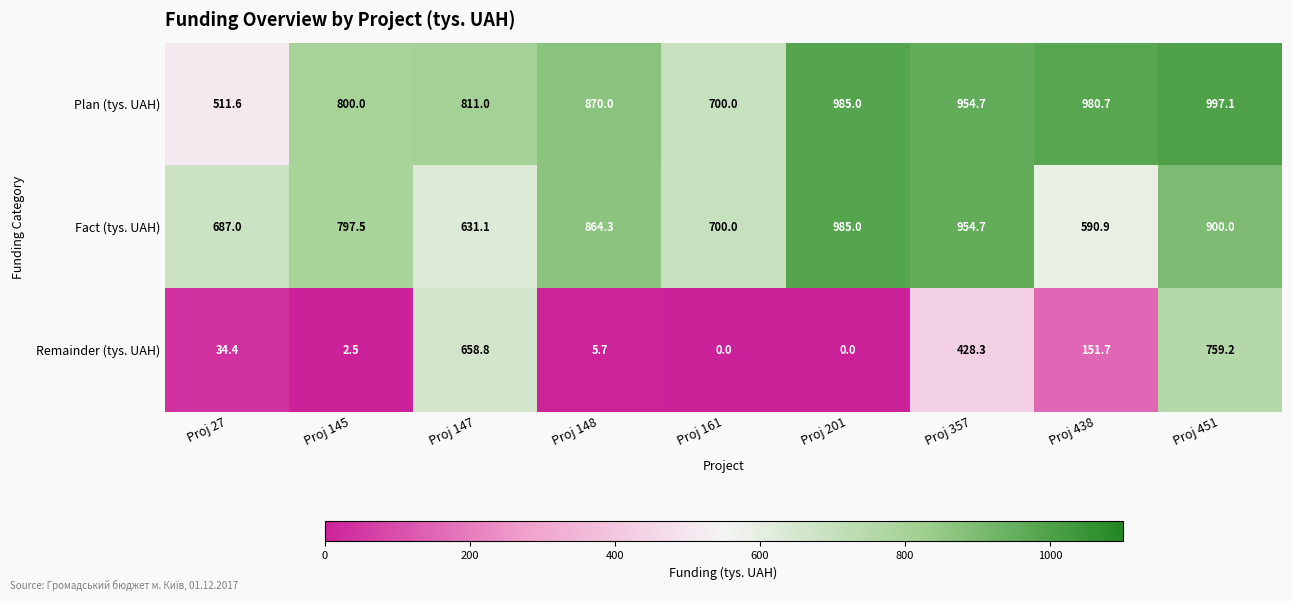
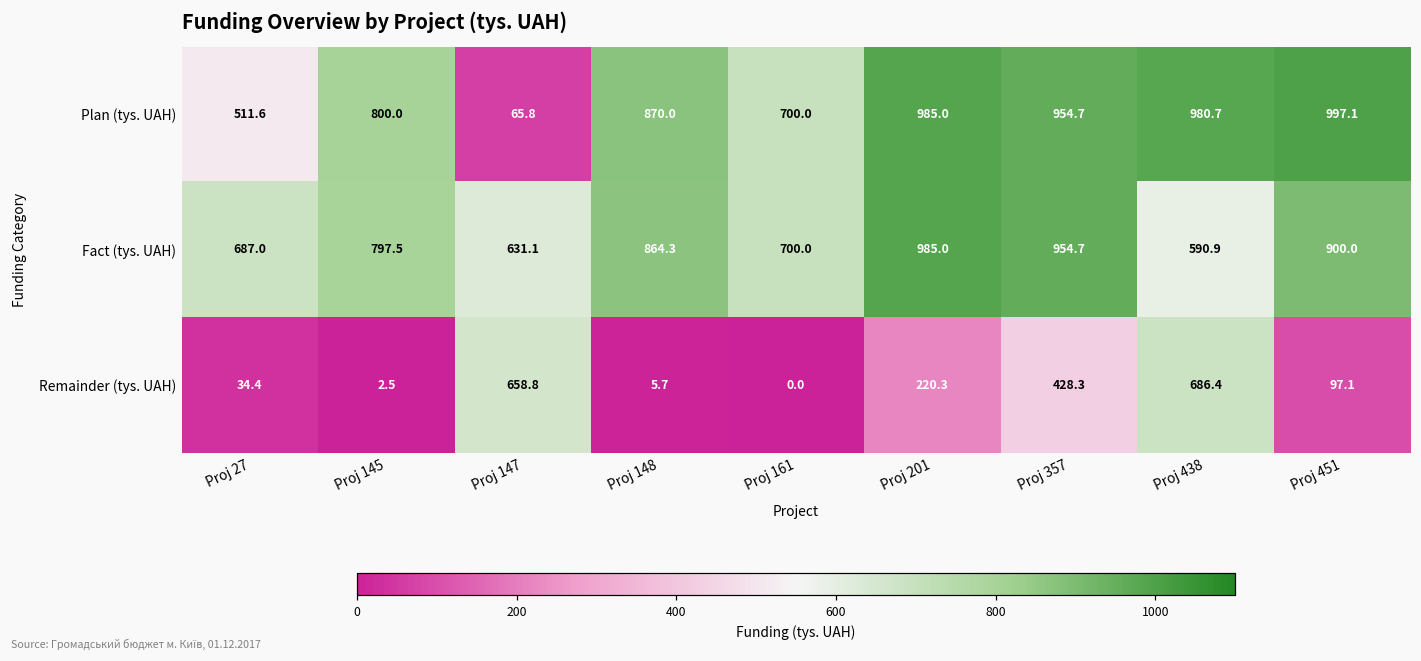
Plan (tys. UAH), Proj 147: 811.0 -> 65.8
Remainder (tys. UAH), Proj 201: 0.0 -> 220.3
Remainder (tys. UAH), Proj 438: 151.7 -> 686.4
Remainder (tys. UAH), Proj 451: 759.2 -> 97.1
